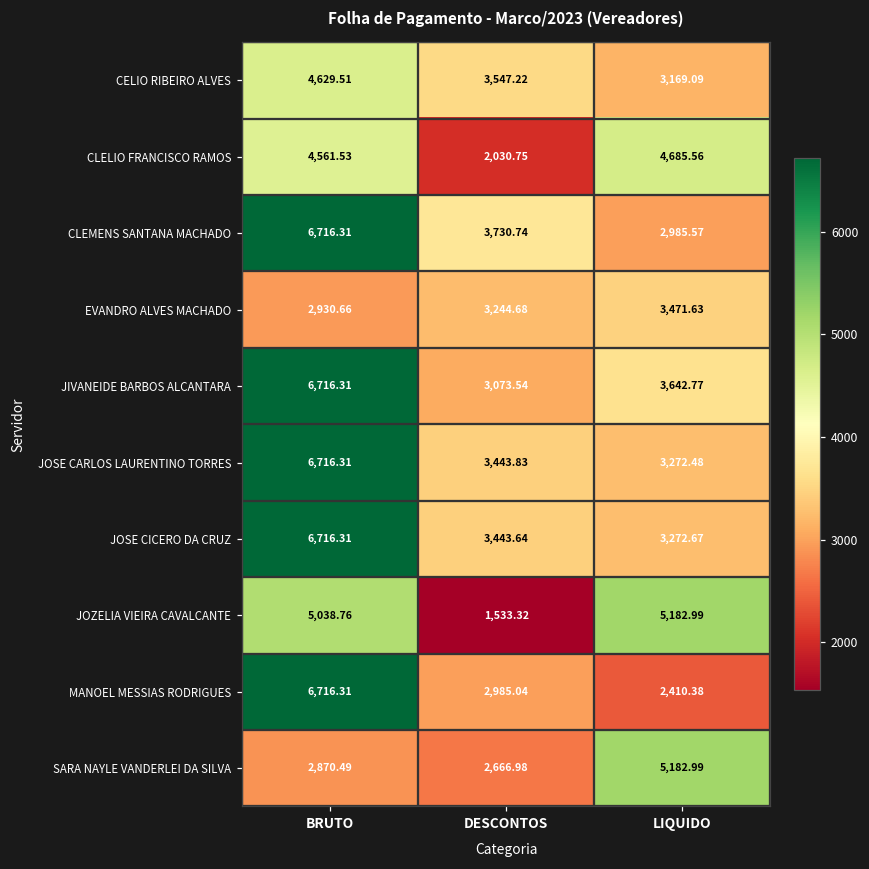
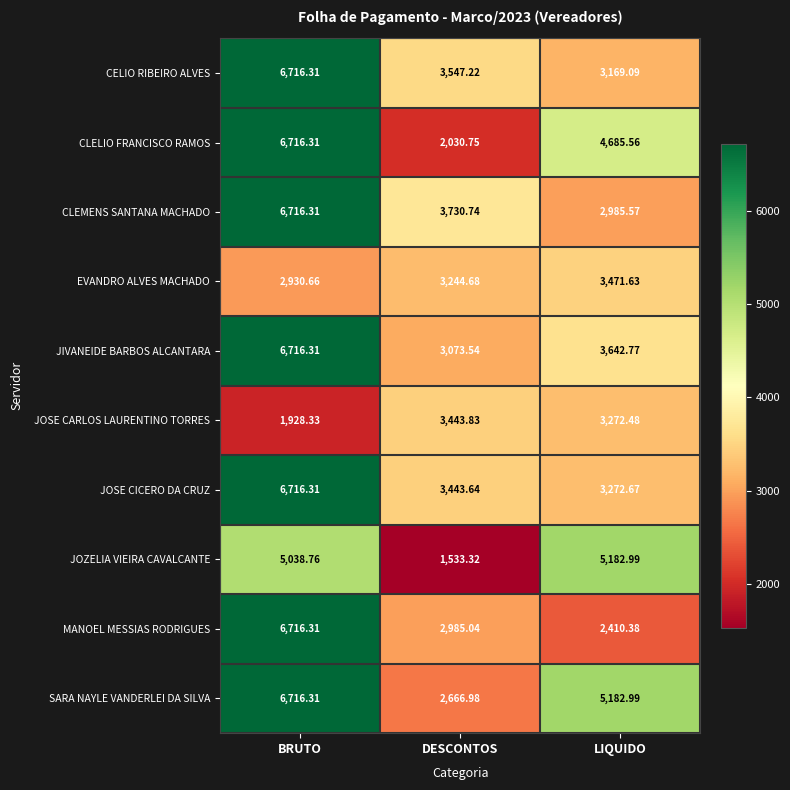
CELIO RIBEIRO ALVES, BRUTO: 4,629.51 -> 6,716.31
CLELIO FRANCISCO RAMOS, BRUTO: 4,561.53 -> 6,716.31
JOSE CARLOS LAURENTINO TORRES, BRUTO: 6,716.31 -> 1,928.33
SARA NAYLE VANDERLEI DA SILVA, BRUTO: 2,870.49 -> 6,716.31
